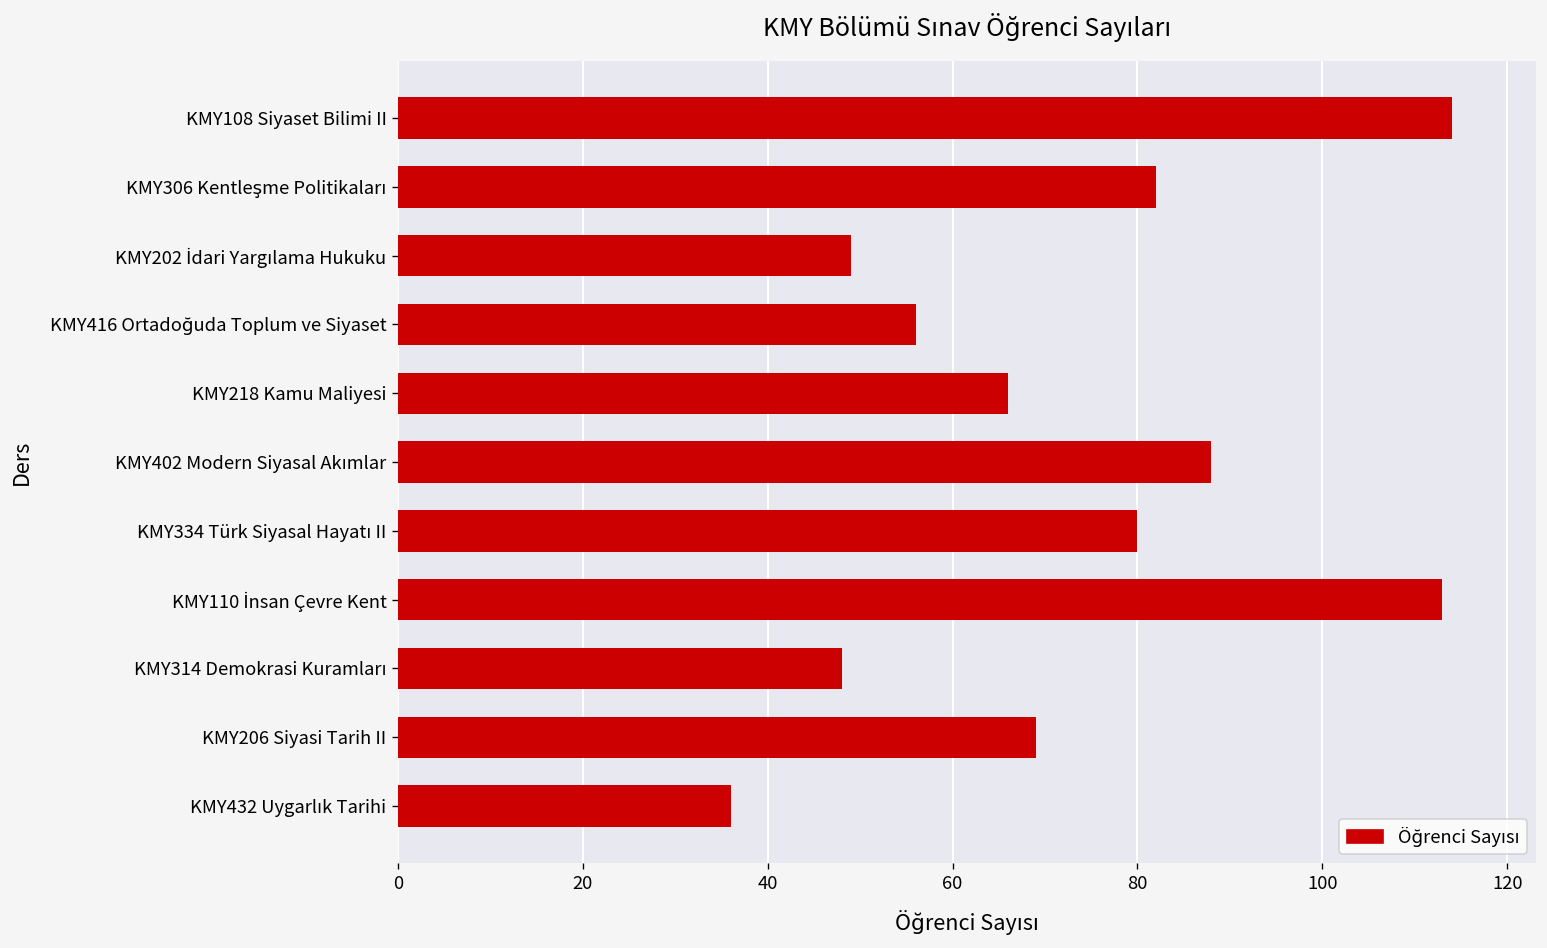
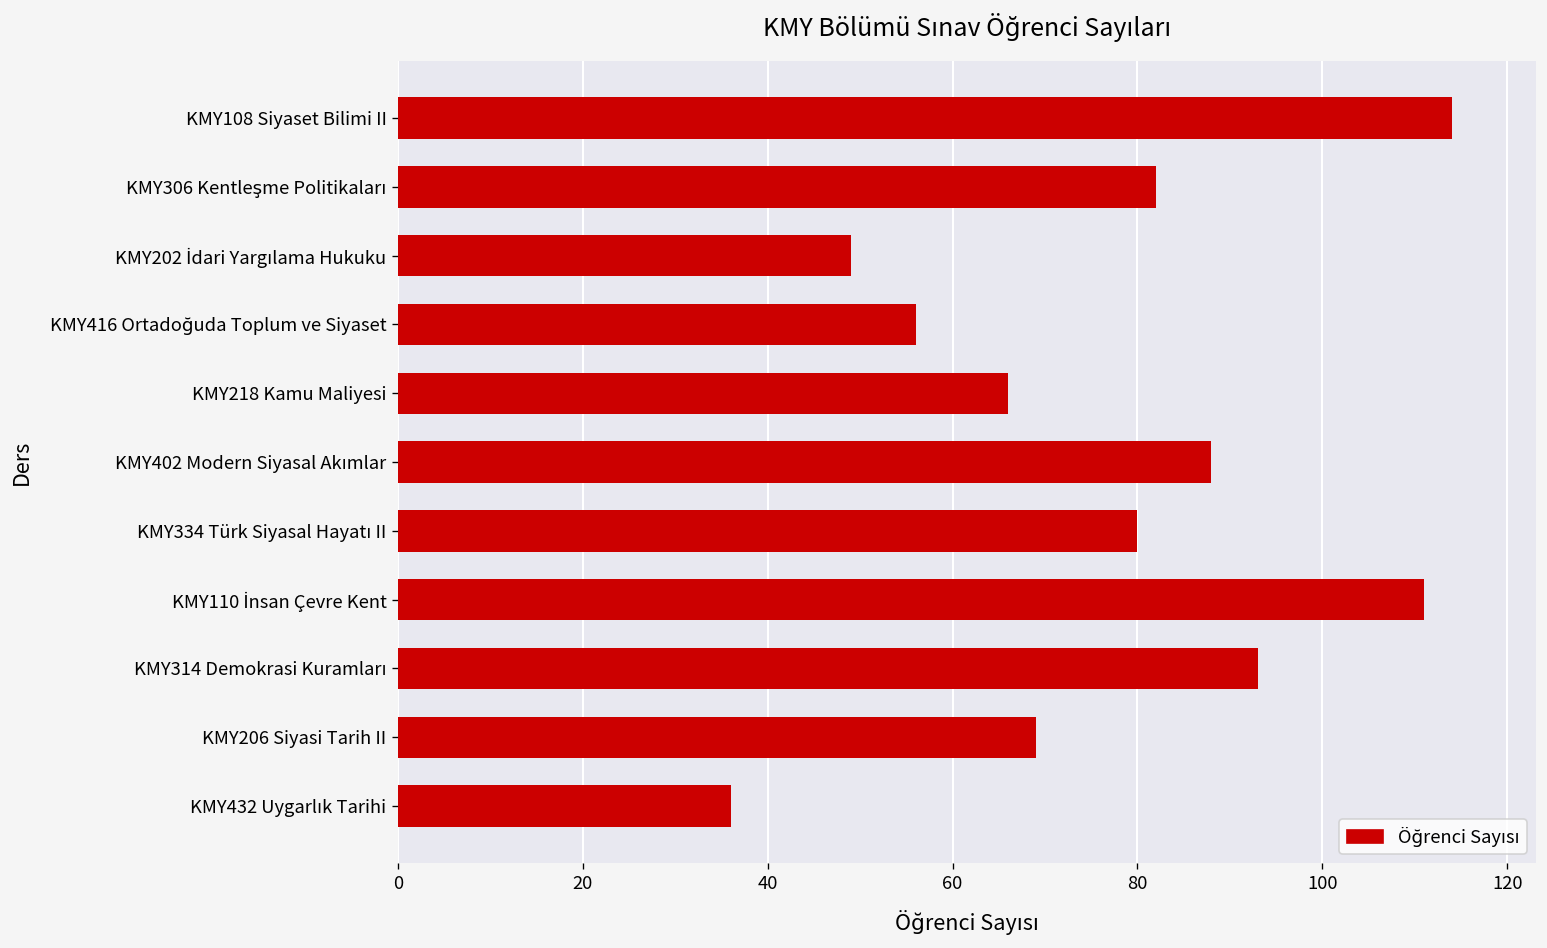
KMY110 İnsan Çevre Kent: 113 -> 111
KMY314 Demokrasi Kuramları: 48 -> 93
